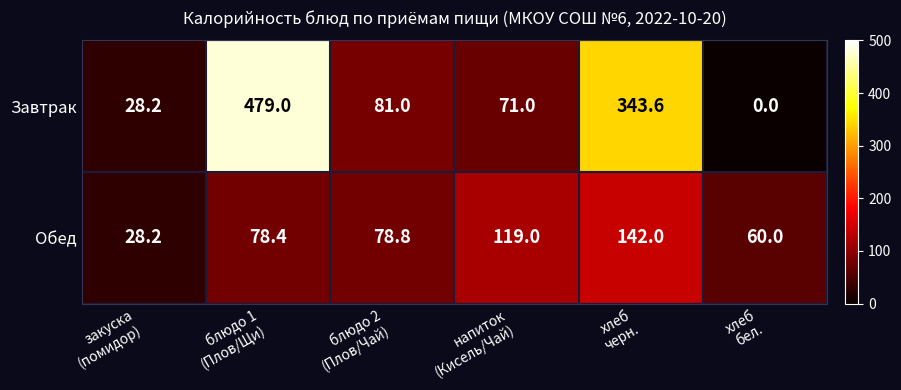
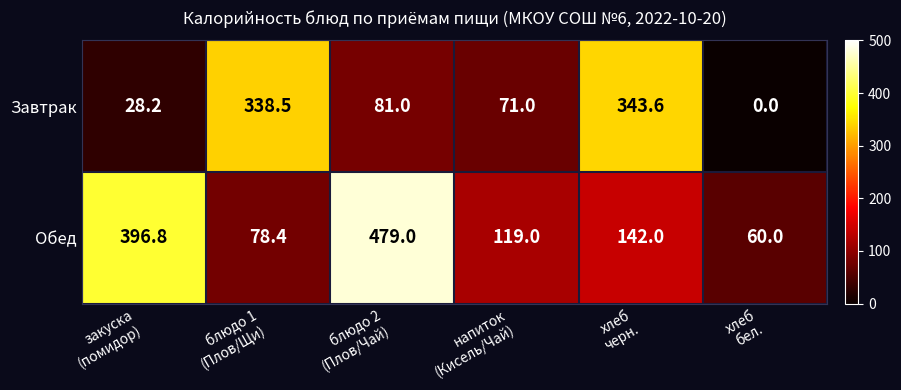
Завтрак, блюдо 1 (Плов/Щи): 479.0 -> 338.5
Обед, закуска (помидор): 28.2 -> 396.8
Обед, блюдо 2 (Плов/Чай): 78.8 -> 479.0
